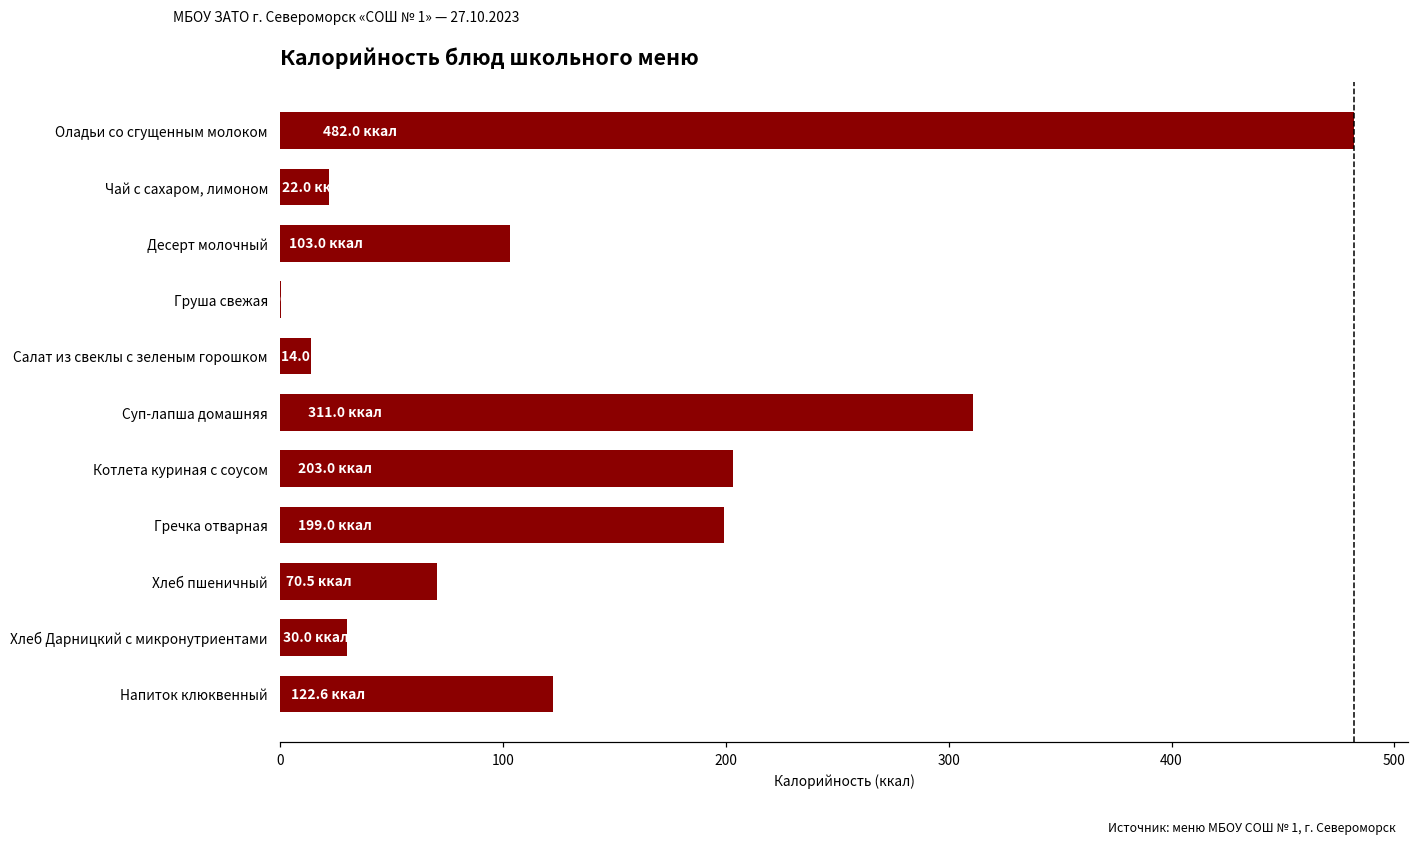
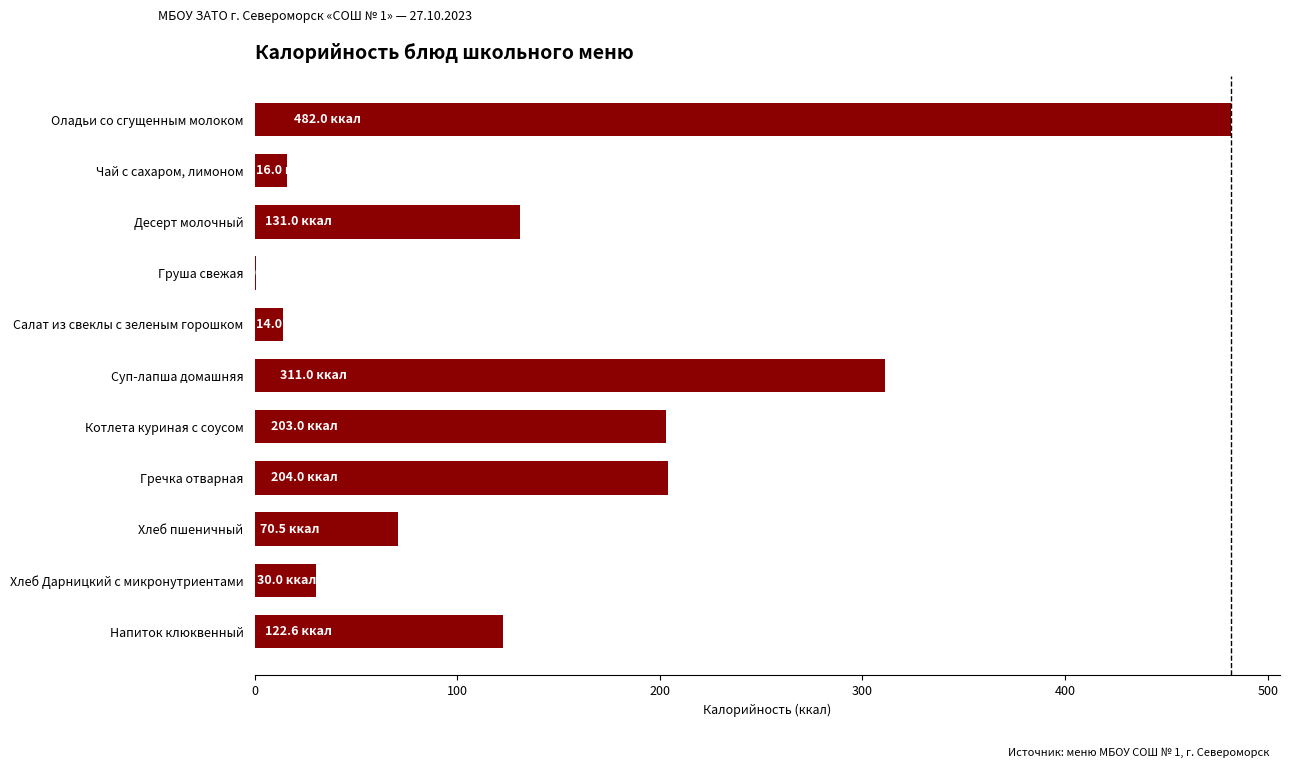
Чай с сахаром, лимоном: 22 -> 16
Десерт молочный: 103.0 -> 131.0
Гречка отварная: 199.0 -> 204.0
